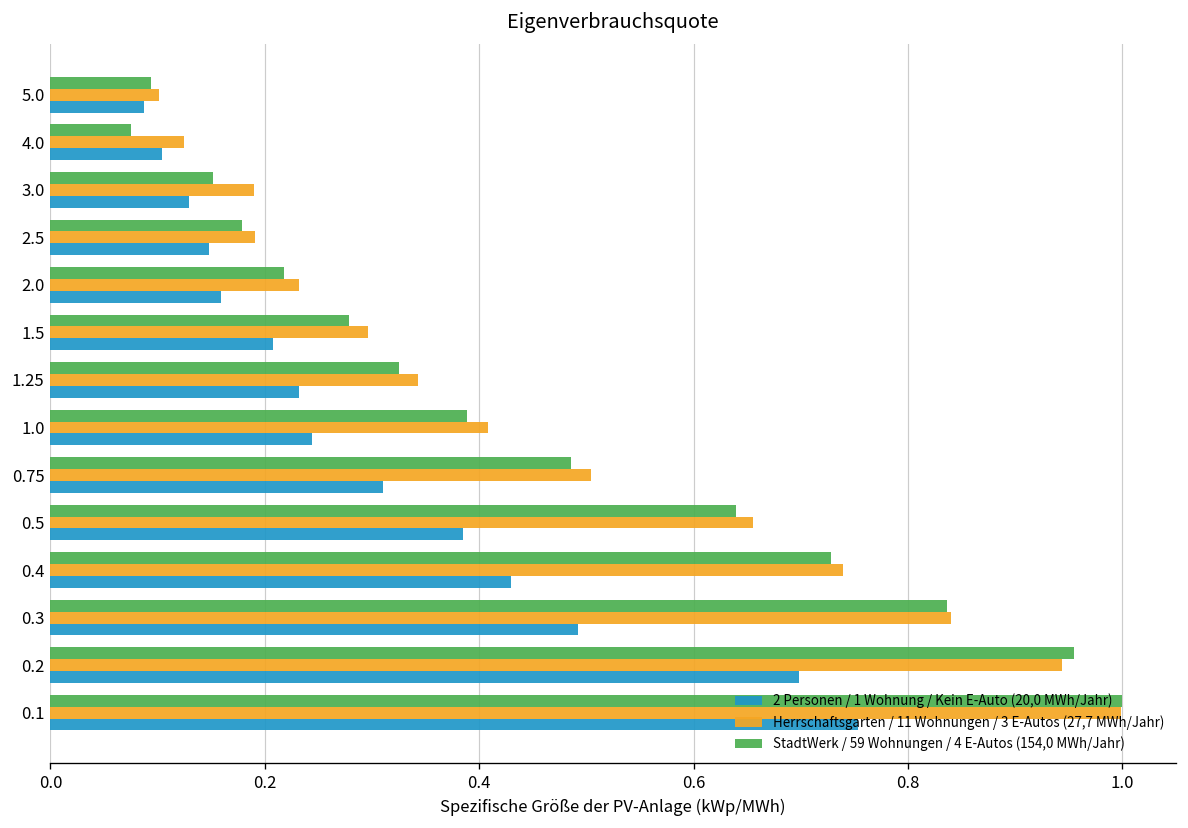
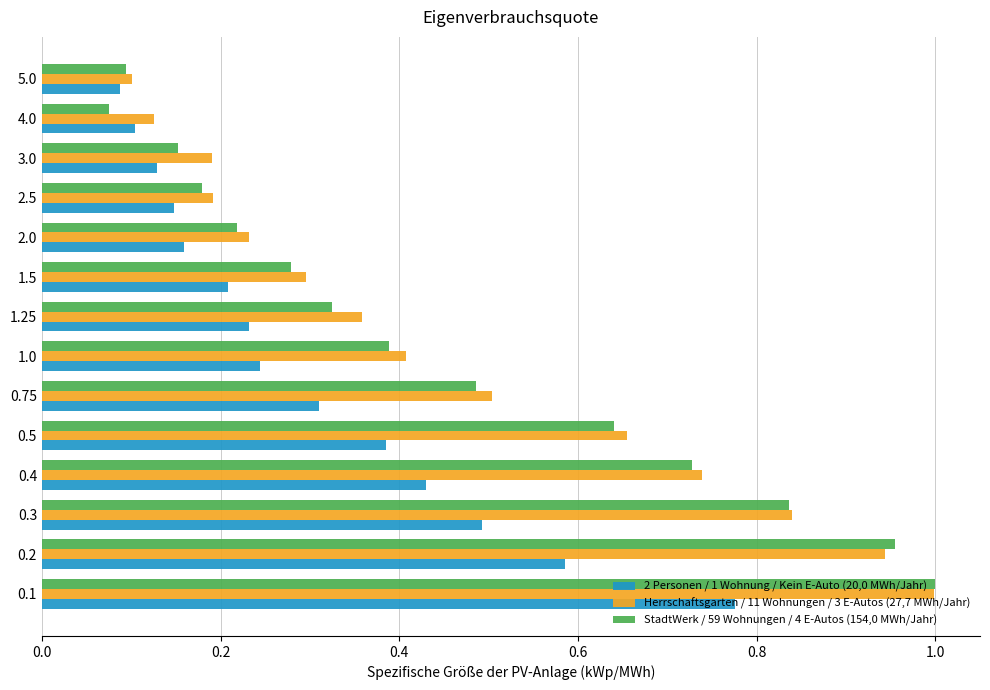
Herrschaftsgarten / 11 Wohnungen / 3 E-Autos (27,7 MWh/Jahr), 1.25: 0.34 -> 0.36
2 Personen / 1 Wohnung / Kein E-Auto (20,0 MWh/Jahr), 0.2: 0.70 -> 0.59
2 Personen / 1 Wohnung / Kein E-Auto (20,0 MWh/Jahr), 0.1: 0.75 -> 0.78
